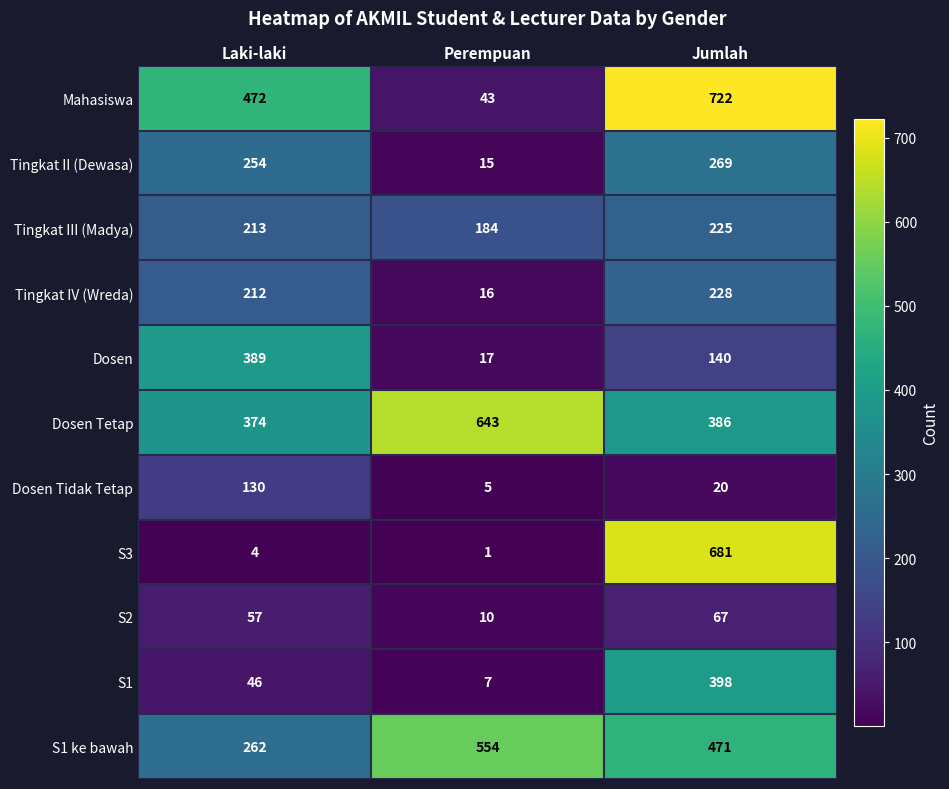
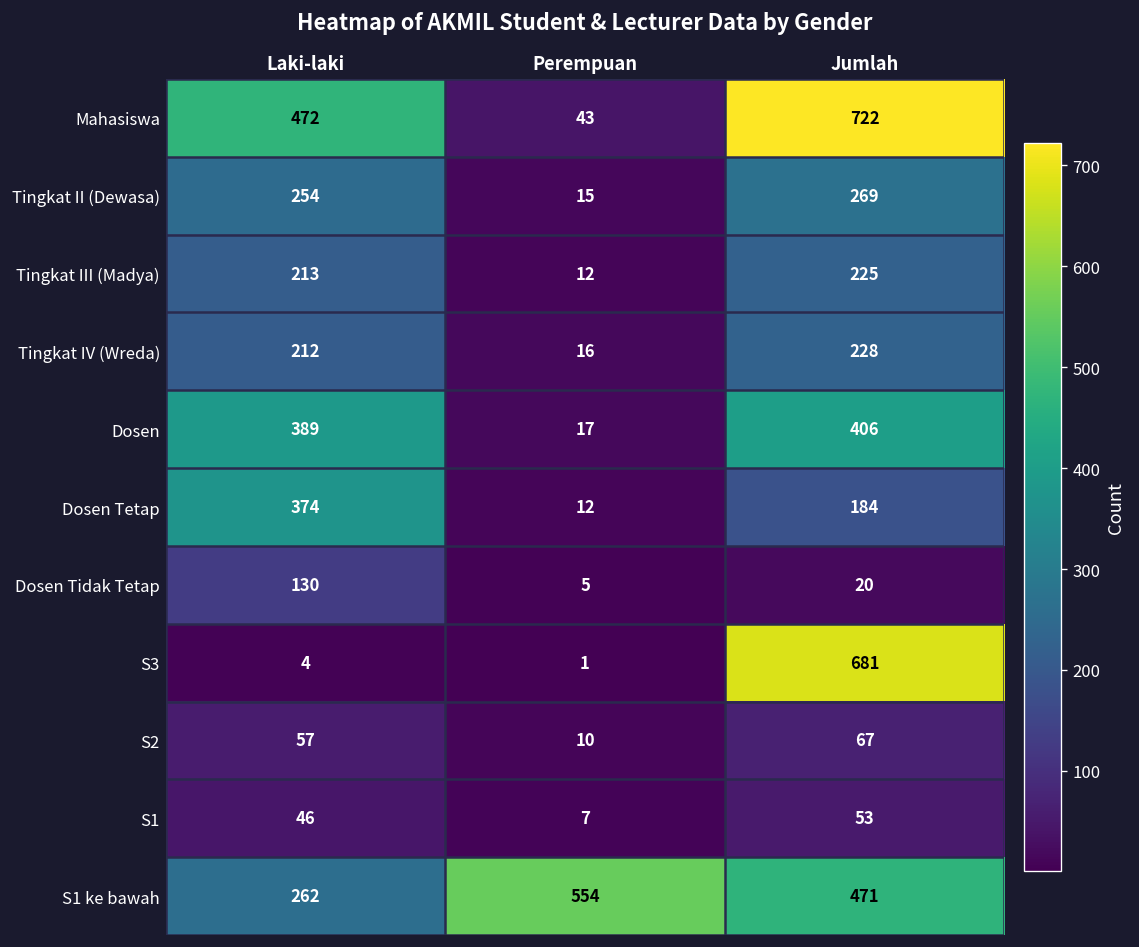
Tingkat III (Madya), Perempuan: 184 -> 12
Dosen, Jumlah: 140 -> 406
Dosen Tetap, Perempuan: 643 -> 12
Dosen Tetap, Jumlah: 386 -> 184
S1, Jumlah: 398 -> 53
